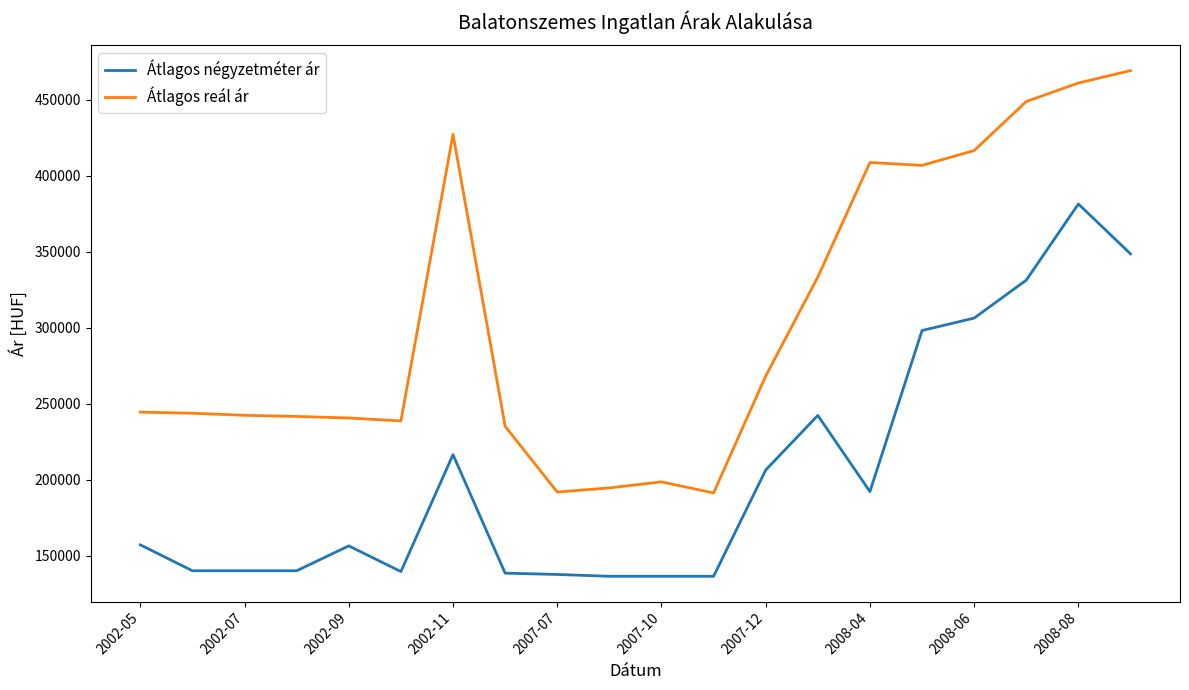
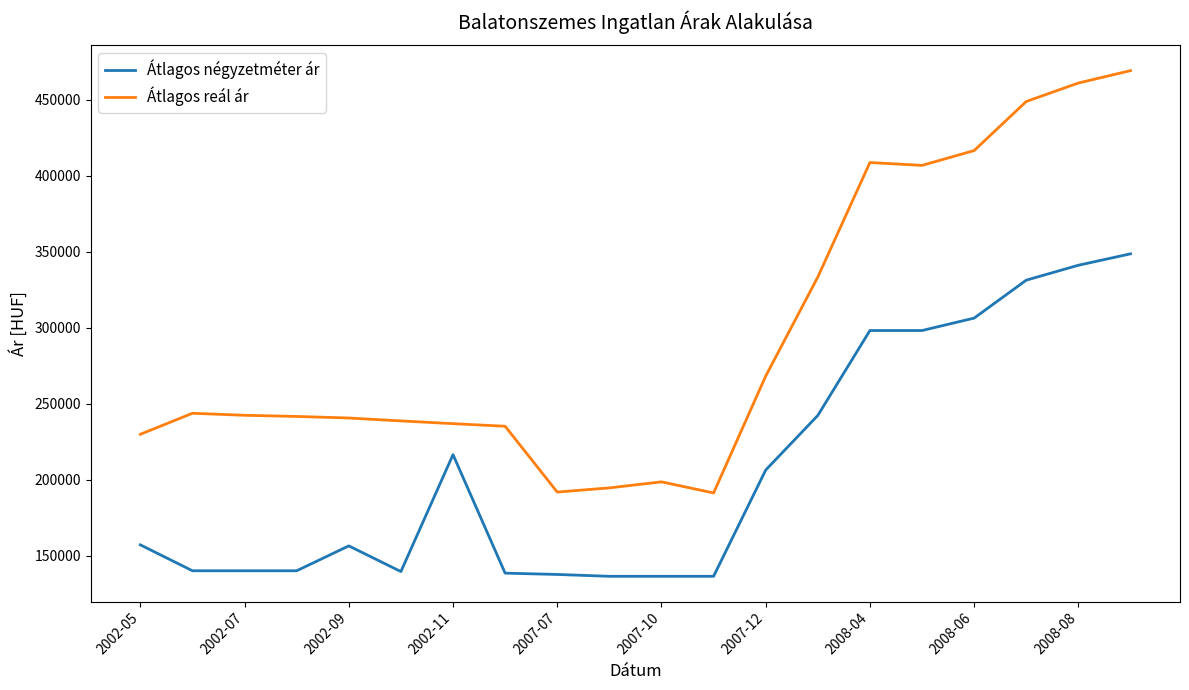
Átlagos reál ár, 2002-05: 244000 -> 230000
Átlagos reál ár, 2002-11: 427000 -> 237000
Átlagos négyzetméter ár, 2008-04: 192000 -> 298000
Átlagos négyzetméter ár, 2008-08: 381000 -> 341000
